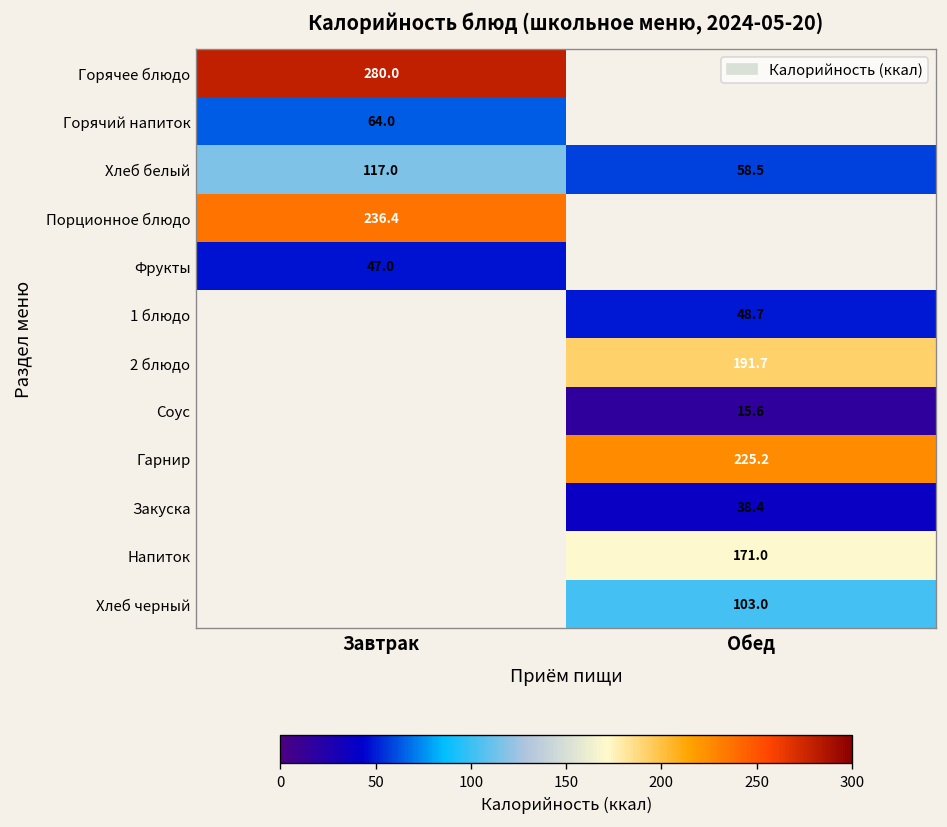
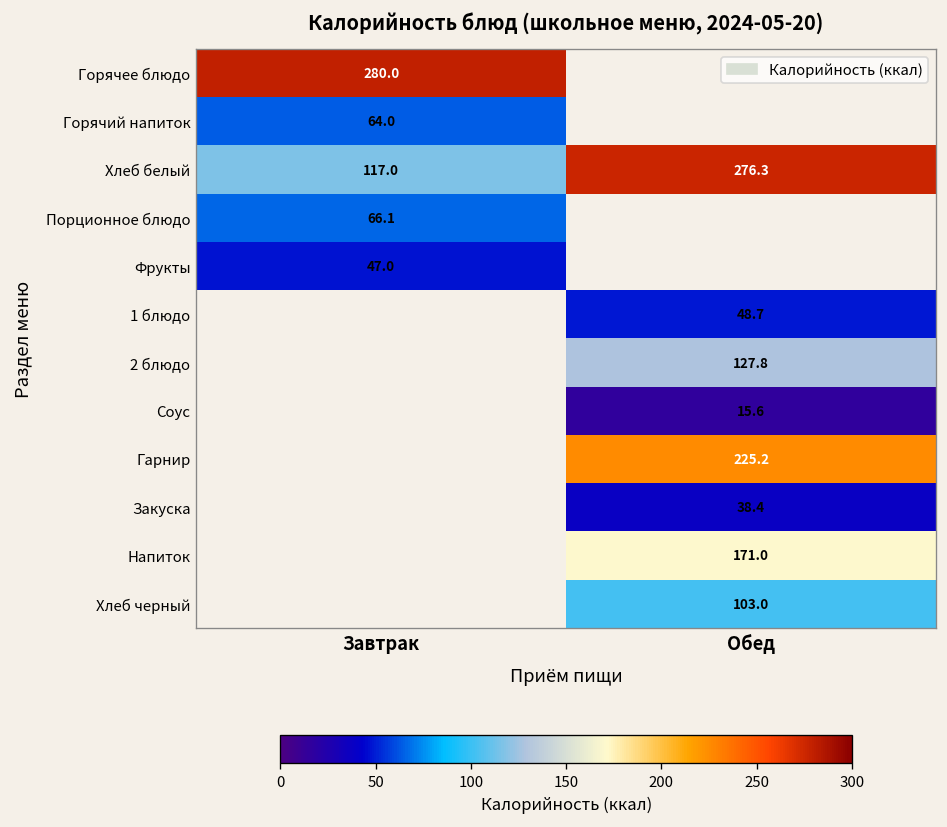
Хлеб белый, Обед: 58.5 -> 276.3
Порционное блюдо, Завтрак: 236.4 -> 66.1
2 блюдо, Обед: 191.7 -> 127.8
